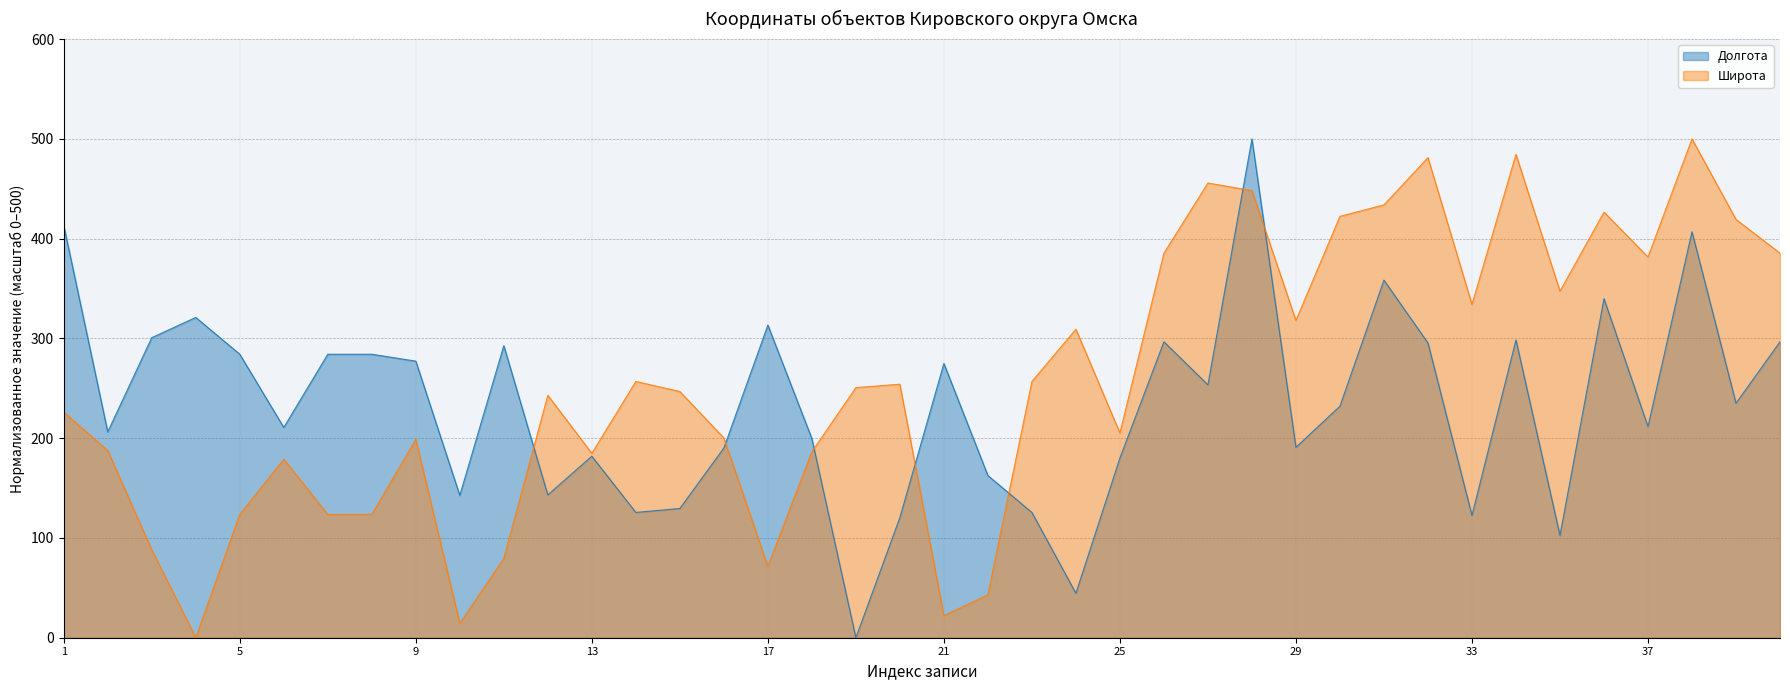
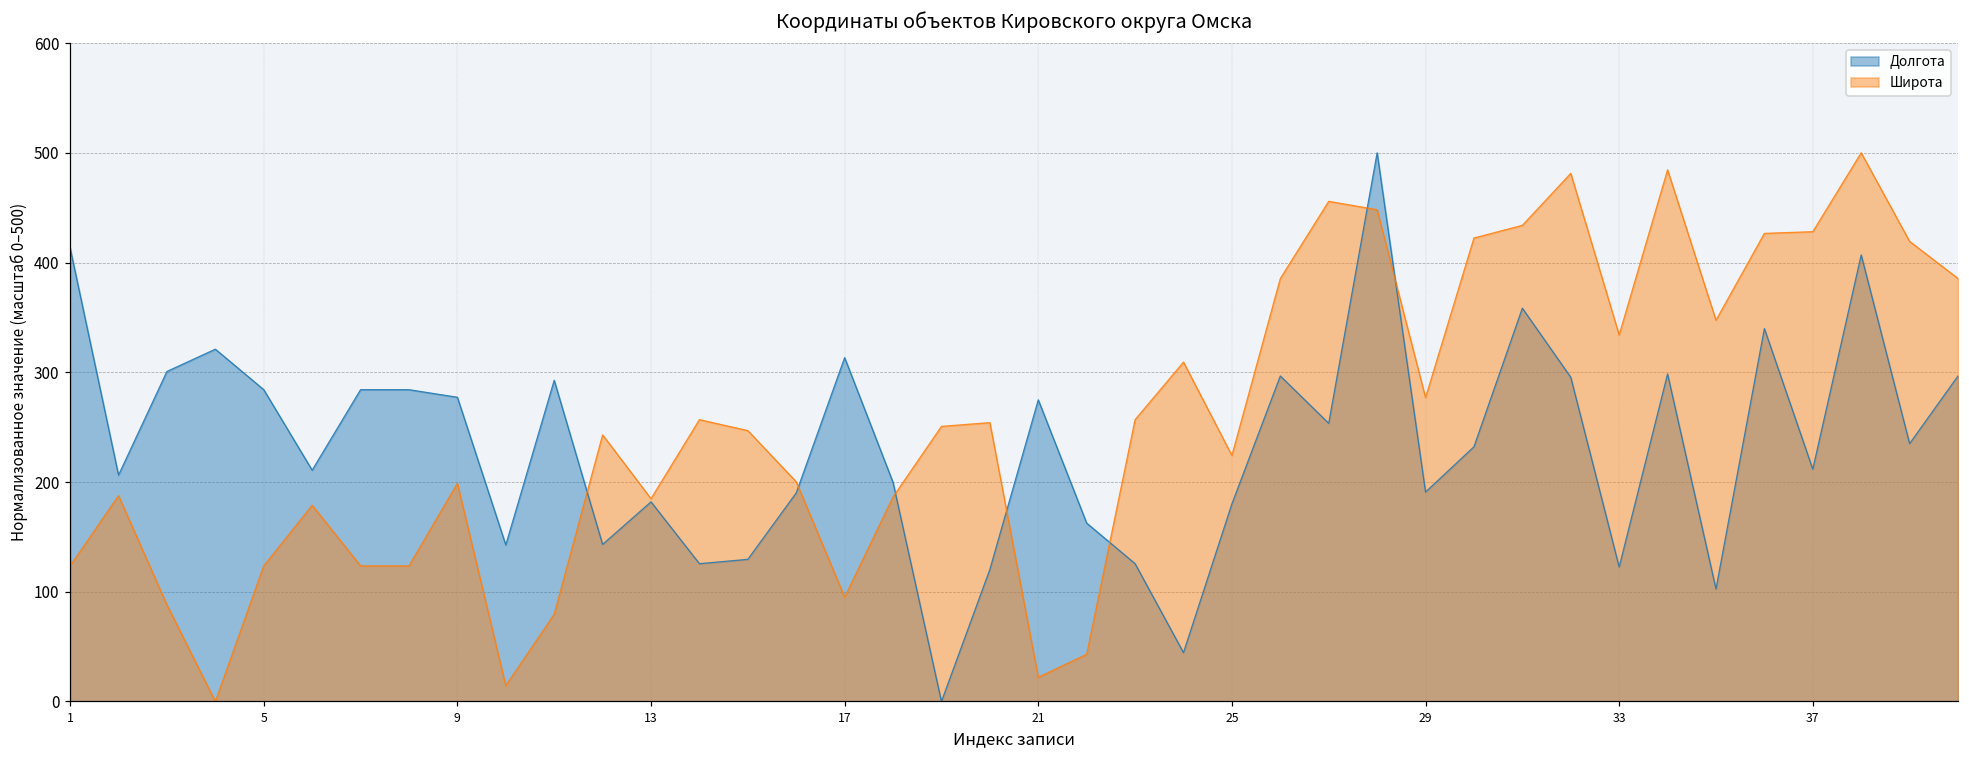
Широта, 1: 230 -> 120
Широта, 17: 70 -> 100
Широта, 25: 210 -> 220
Широта, 29: 320 -> 280
Широта, 37: 380 -> 430
